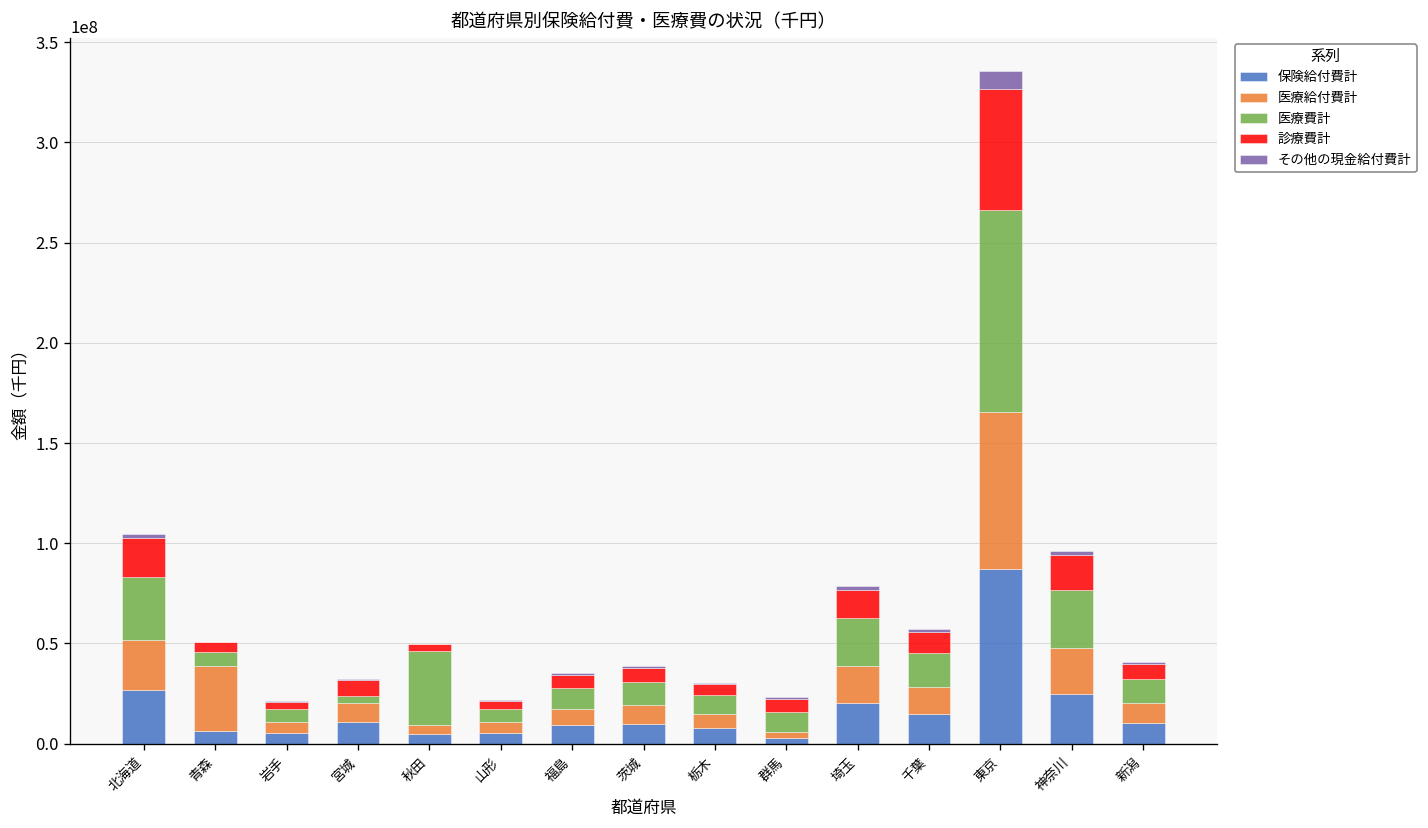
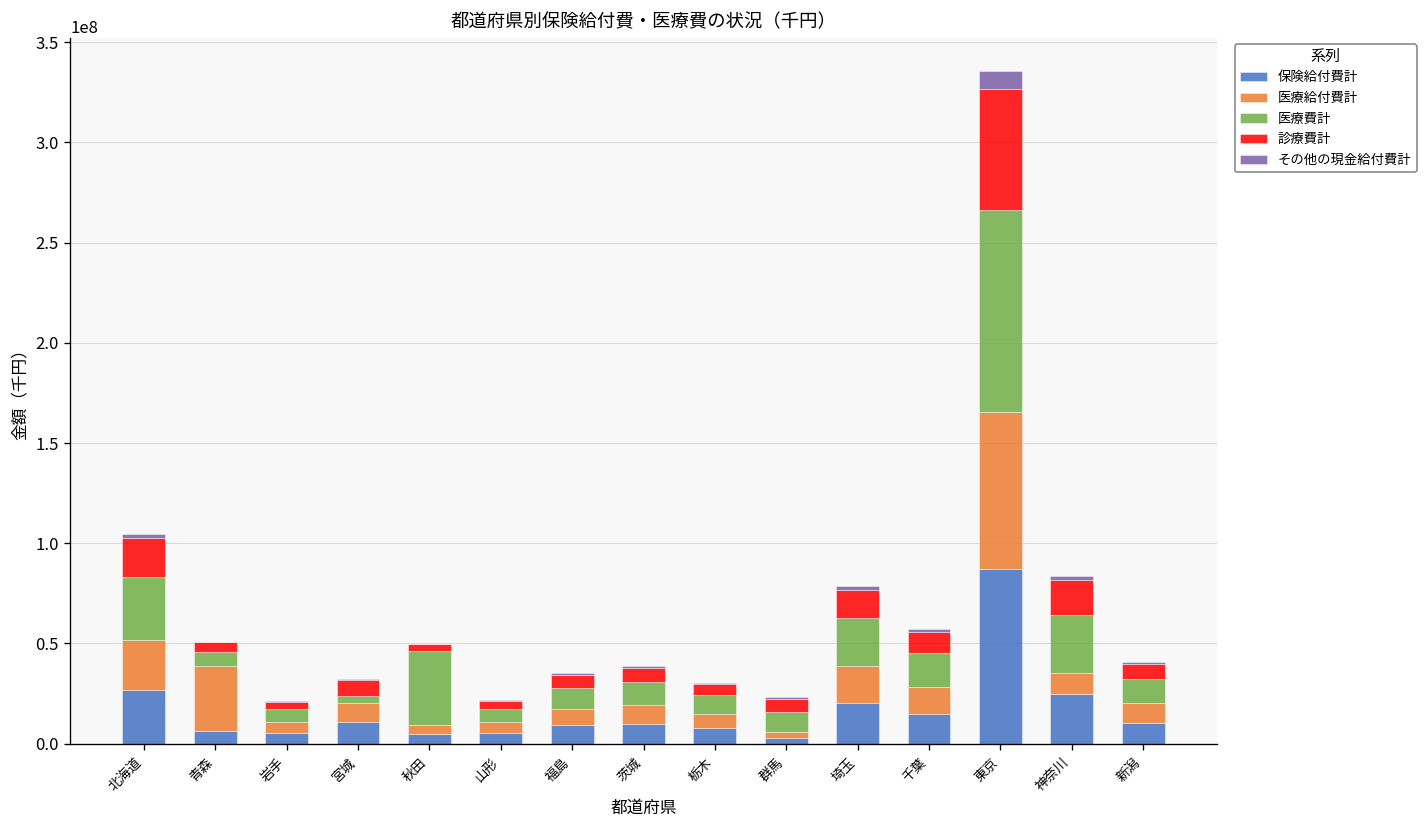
医療給付費計, 神奈川: 23000000 -> 10000000
